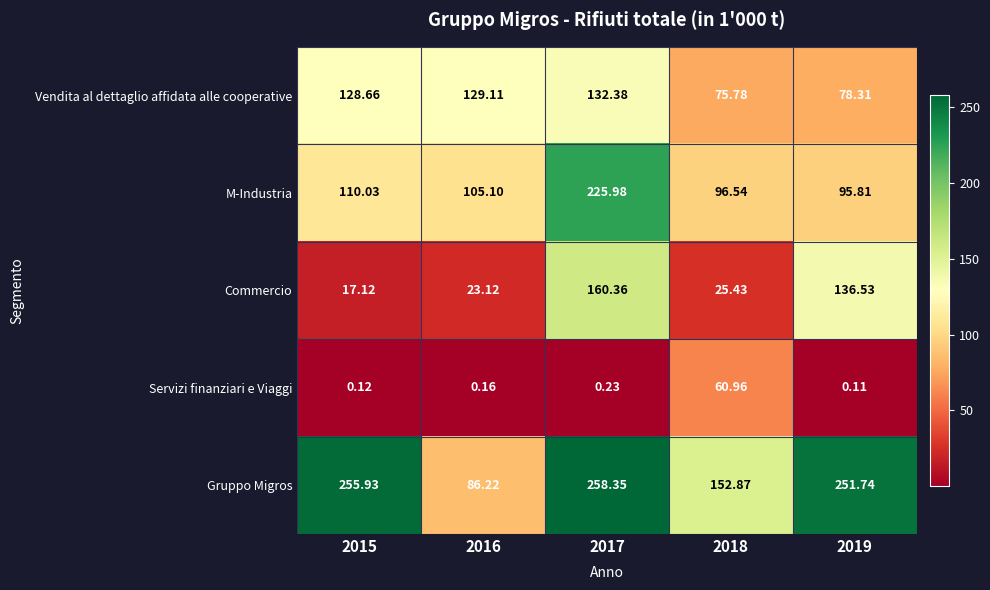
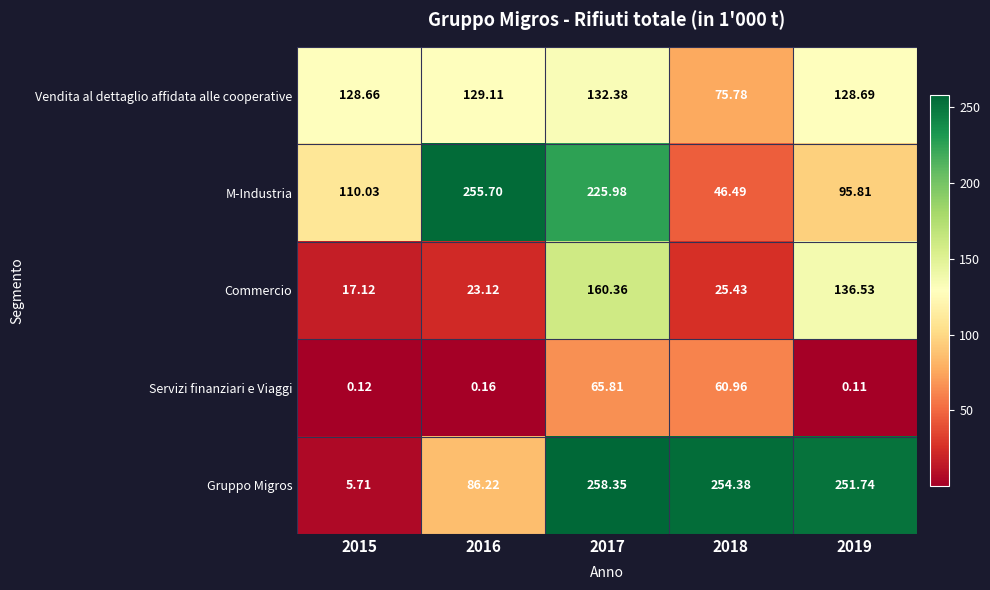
Vendita al dettaglio affidata alle cooperative, 2019: 78.31 -> 128.69
M-Industria, 2016: 105.10 -> 255.70
M-Industria, 2018: 96.54 -> 46.49
Servizi finanziari e Viaggi, 2017: 0.23 -> 65.81
Gruppo Migros, 2015: 255.93 -> 5.71
Gruppo Migros, 2018: 152.87 -> 254.38
